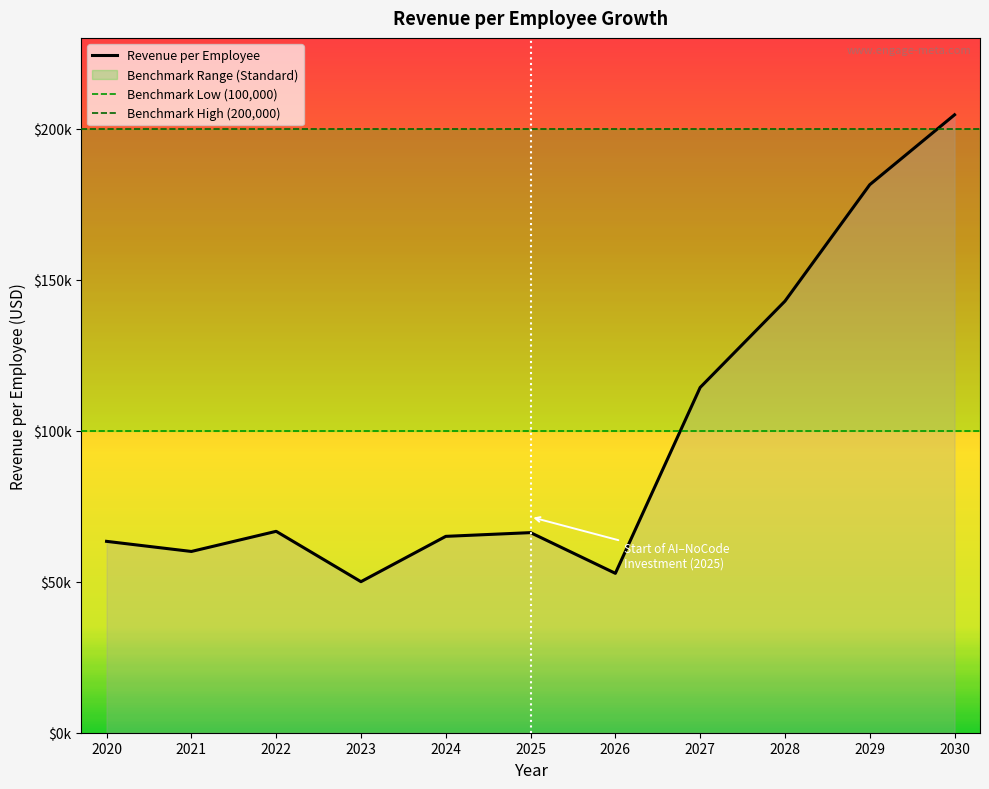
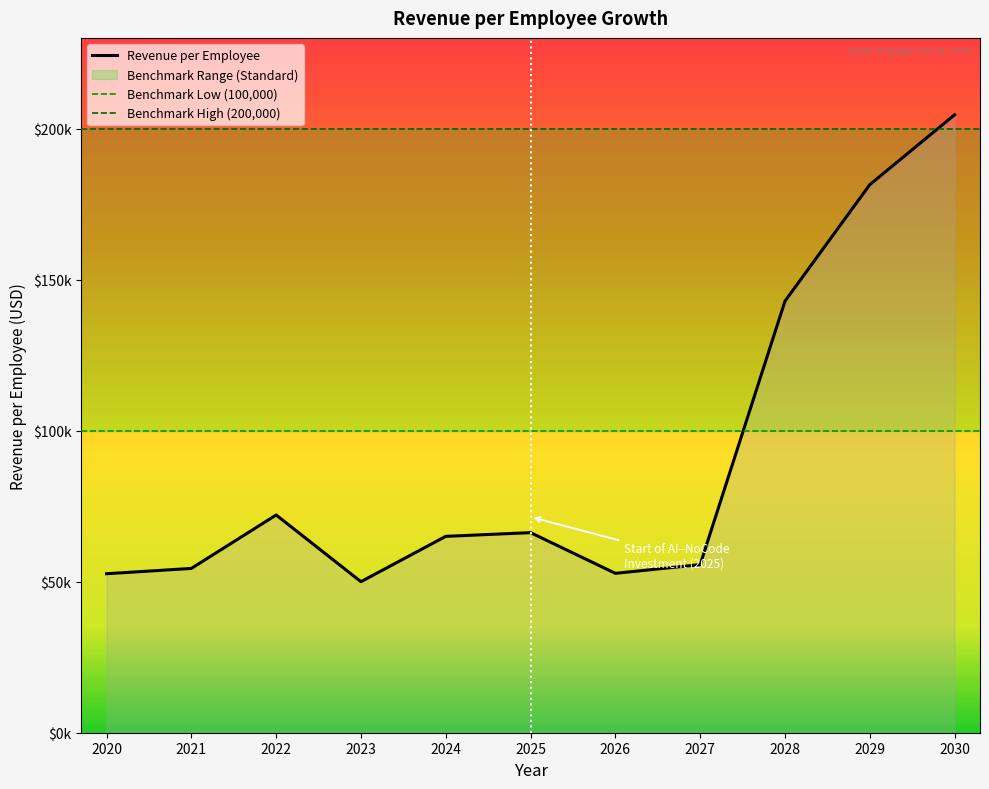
2020: $63000 -> $53000
2021: $60000 -> $54000
2022: $67000 -> $72000
2027: $114000 -> $56000
